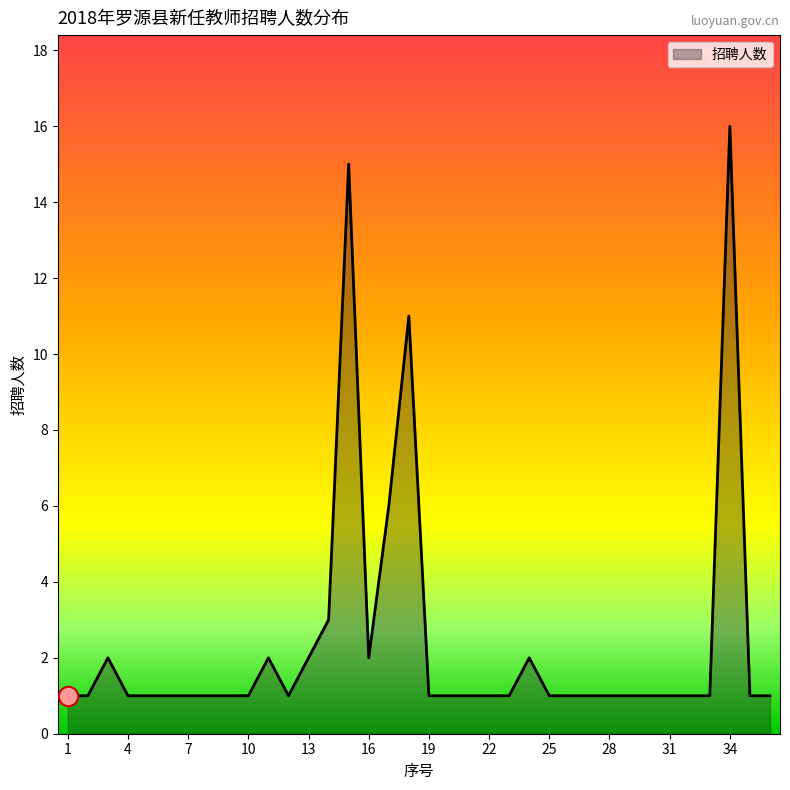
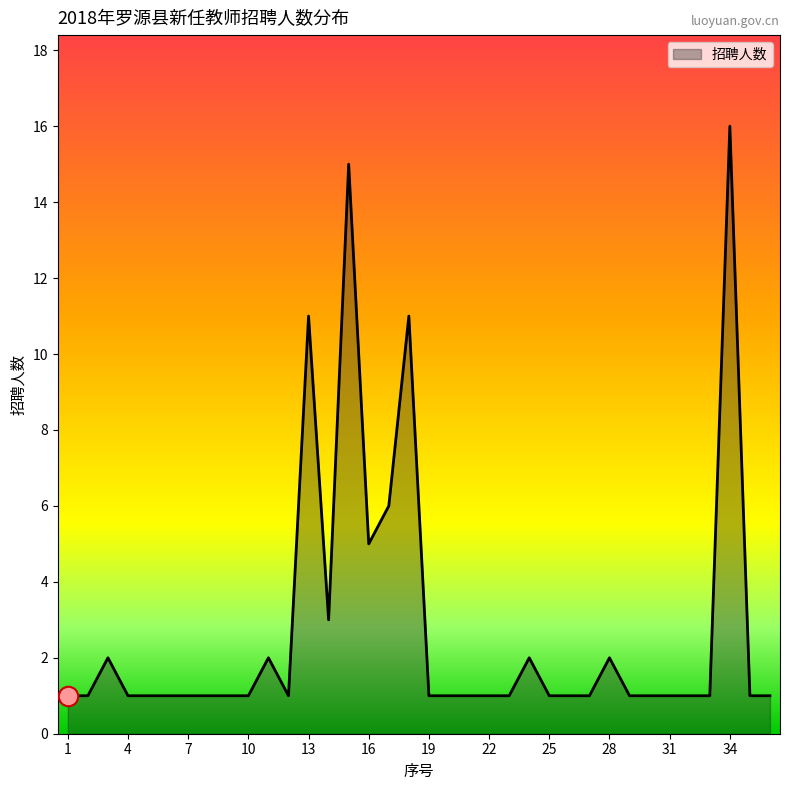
招聘人数, 13: 2 -> 11
招聘人数, 16: 2 -> 5
招聘人数, 28: 1 -> 2
